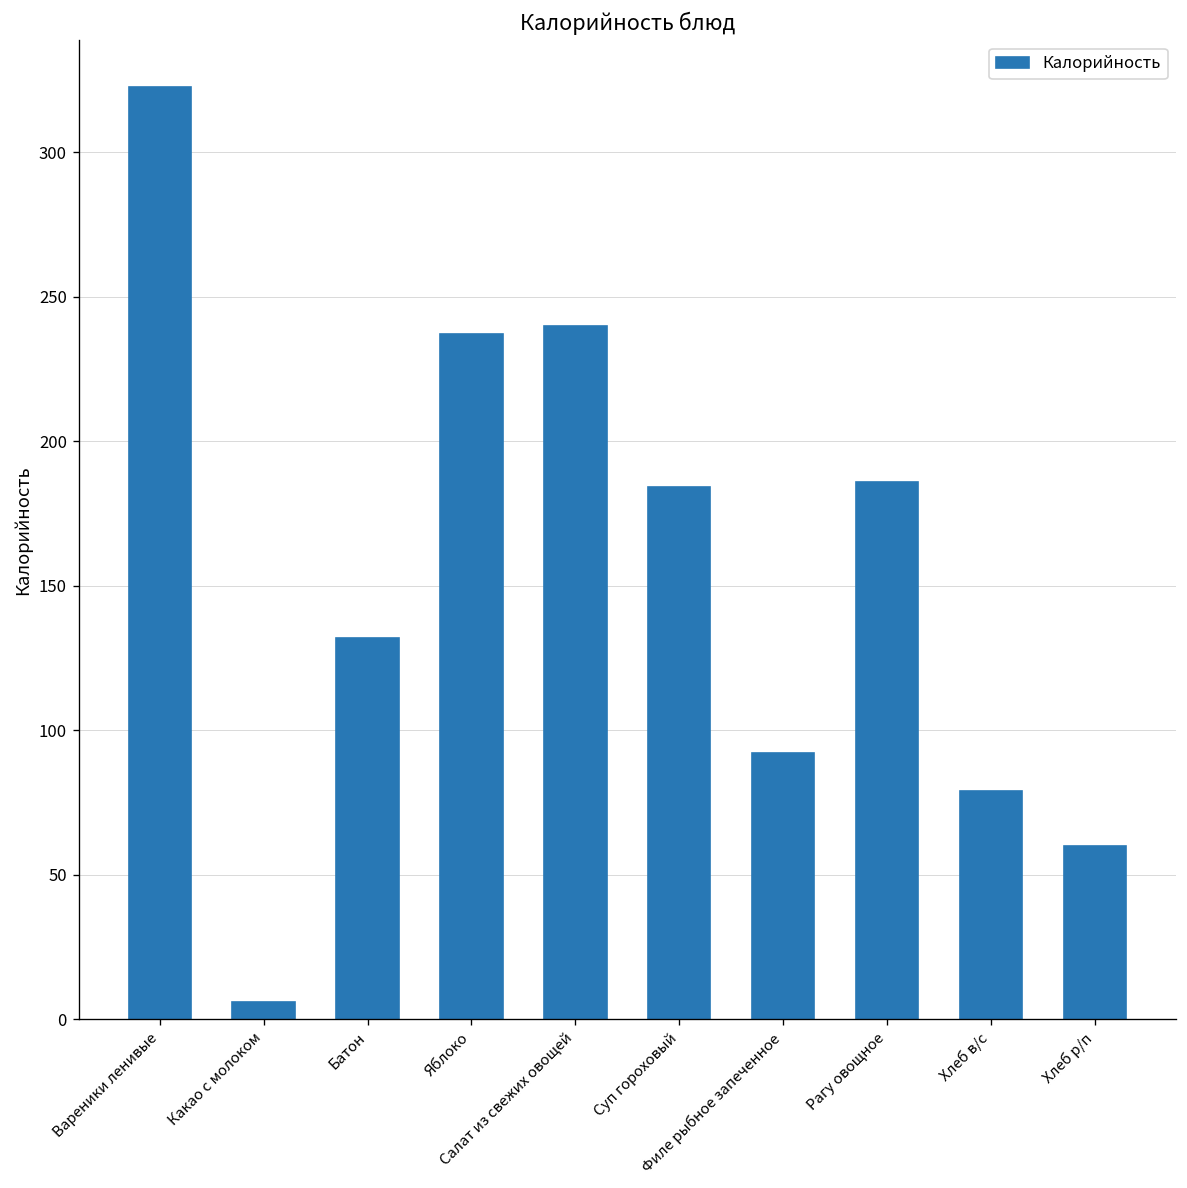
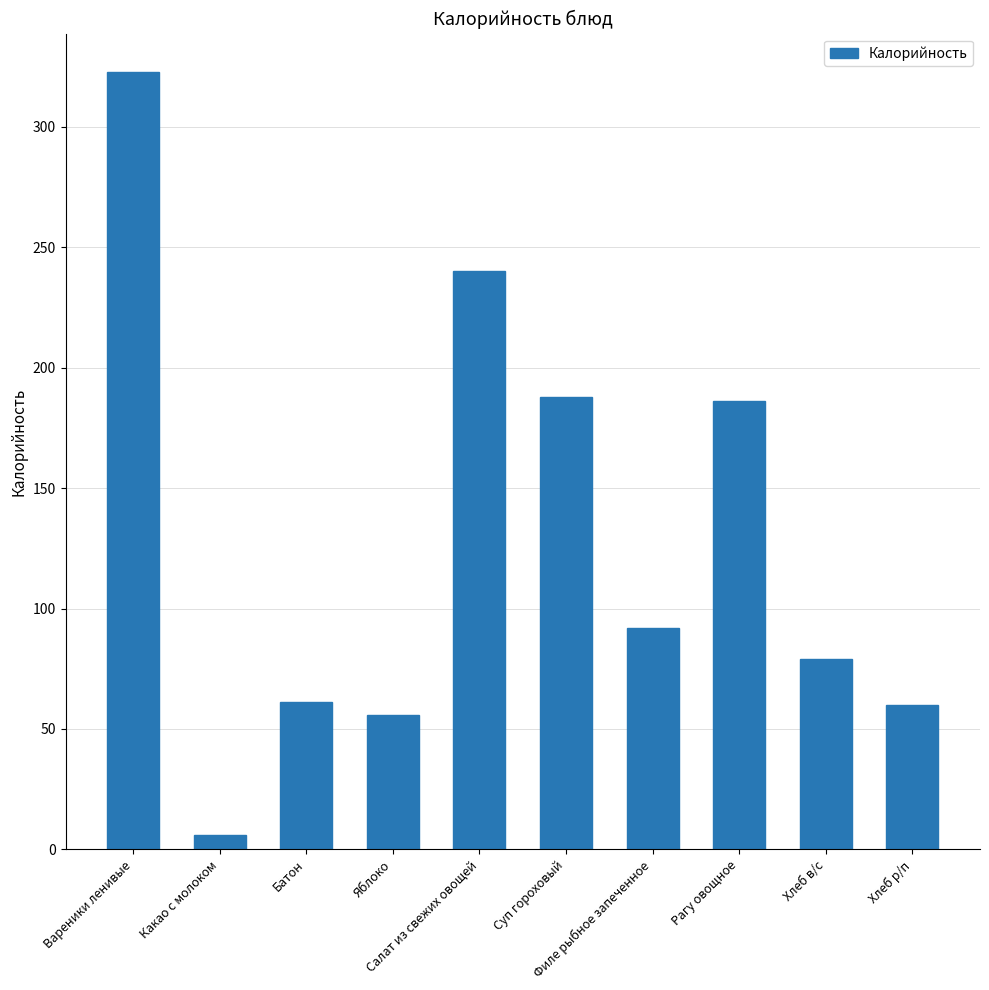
Батон: 132 -> 61
Яблоко: 237 -> 56
Суп гороховый: 184 -> 188
